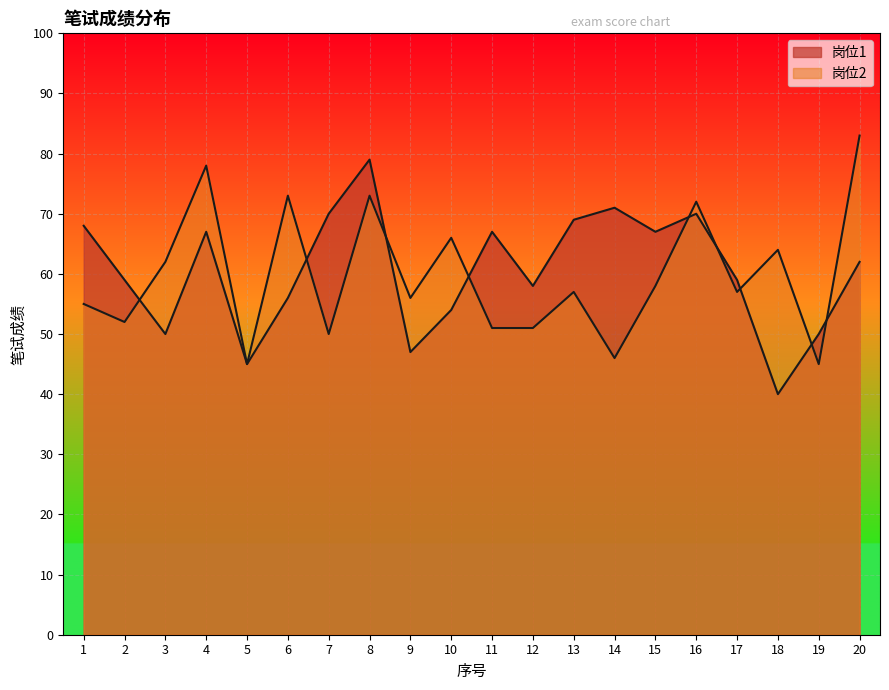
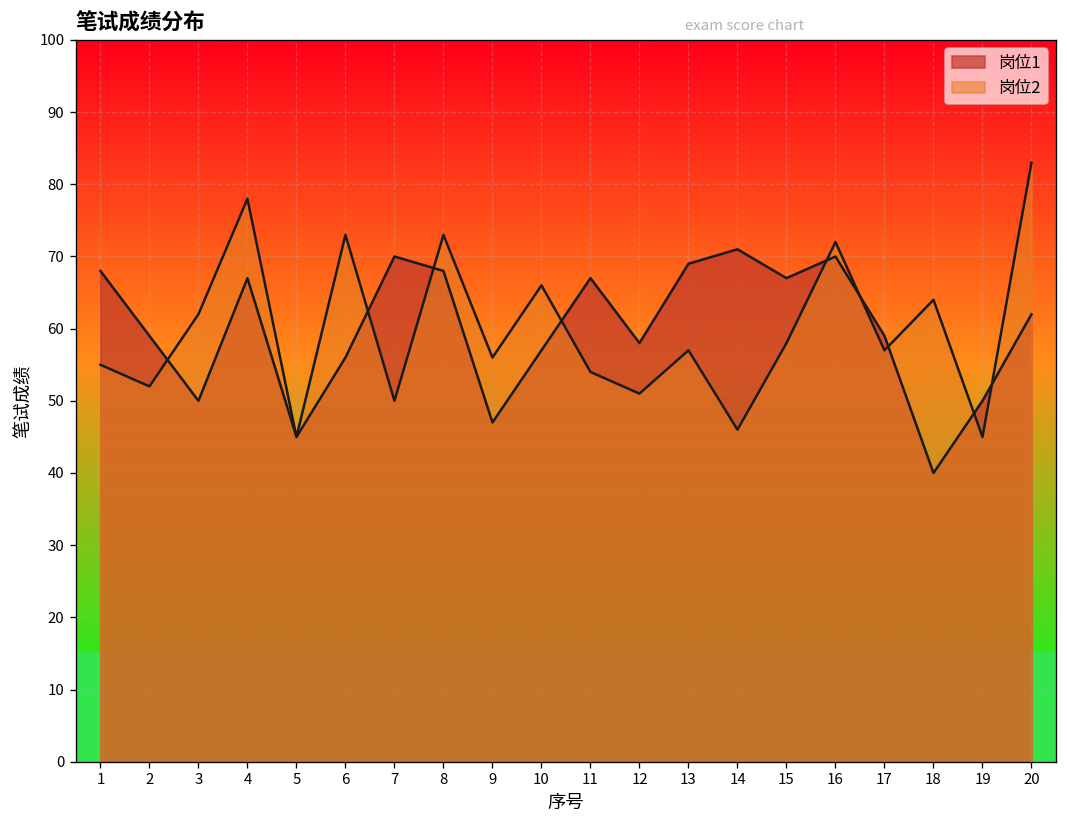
岗位1, 8: 79 -> 68
岗位1, 10: 54 -> 57
岗位2, 11: 51 -> 54
